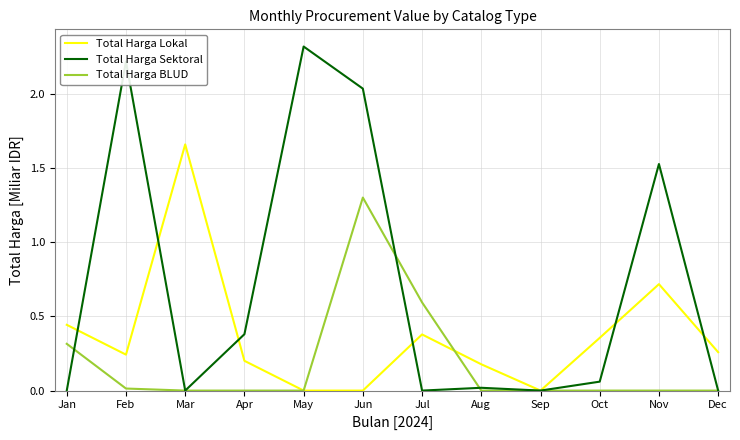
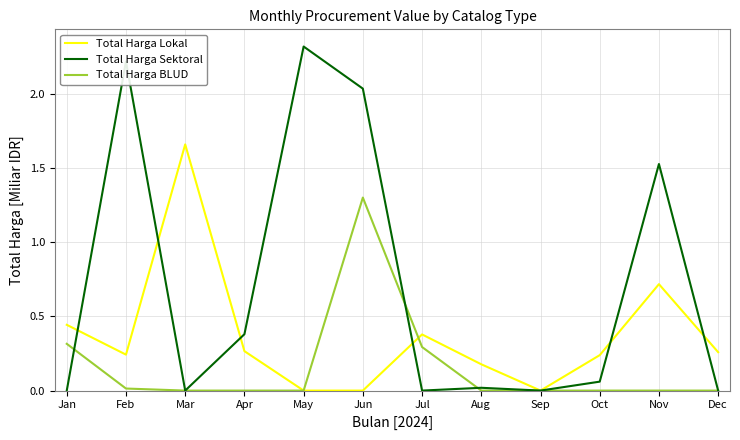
Total Harga Lokal, Apr: 0.20 -> 0.27
Total Harga BLUD, Jul: 0.59 -> 0.29
Total Harga Lokal, Oct: 0.35 -> 0.24
